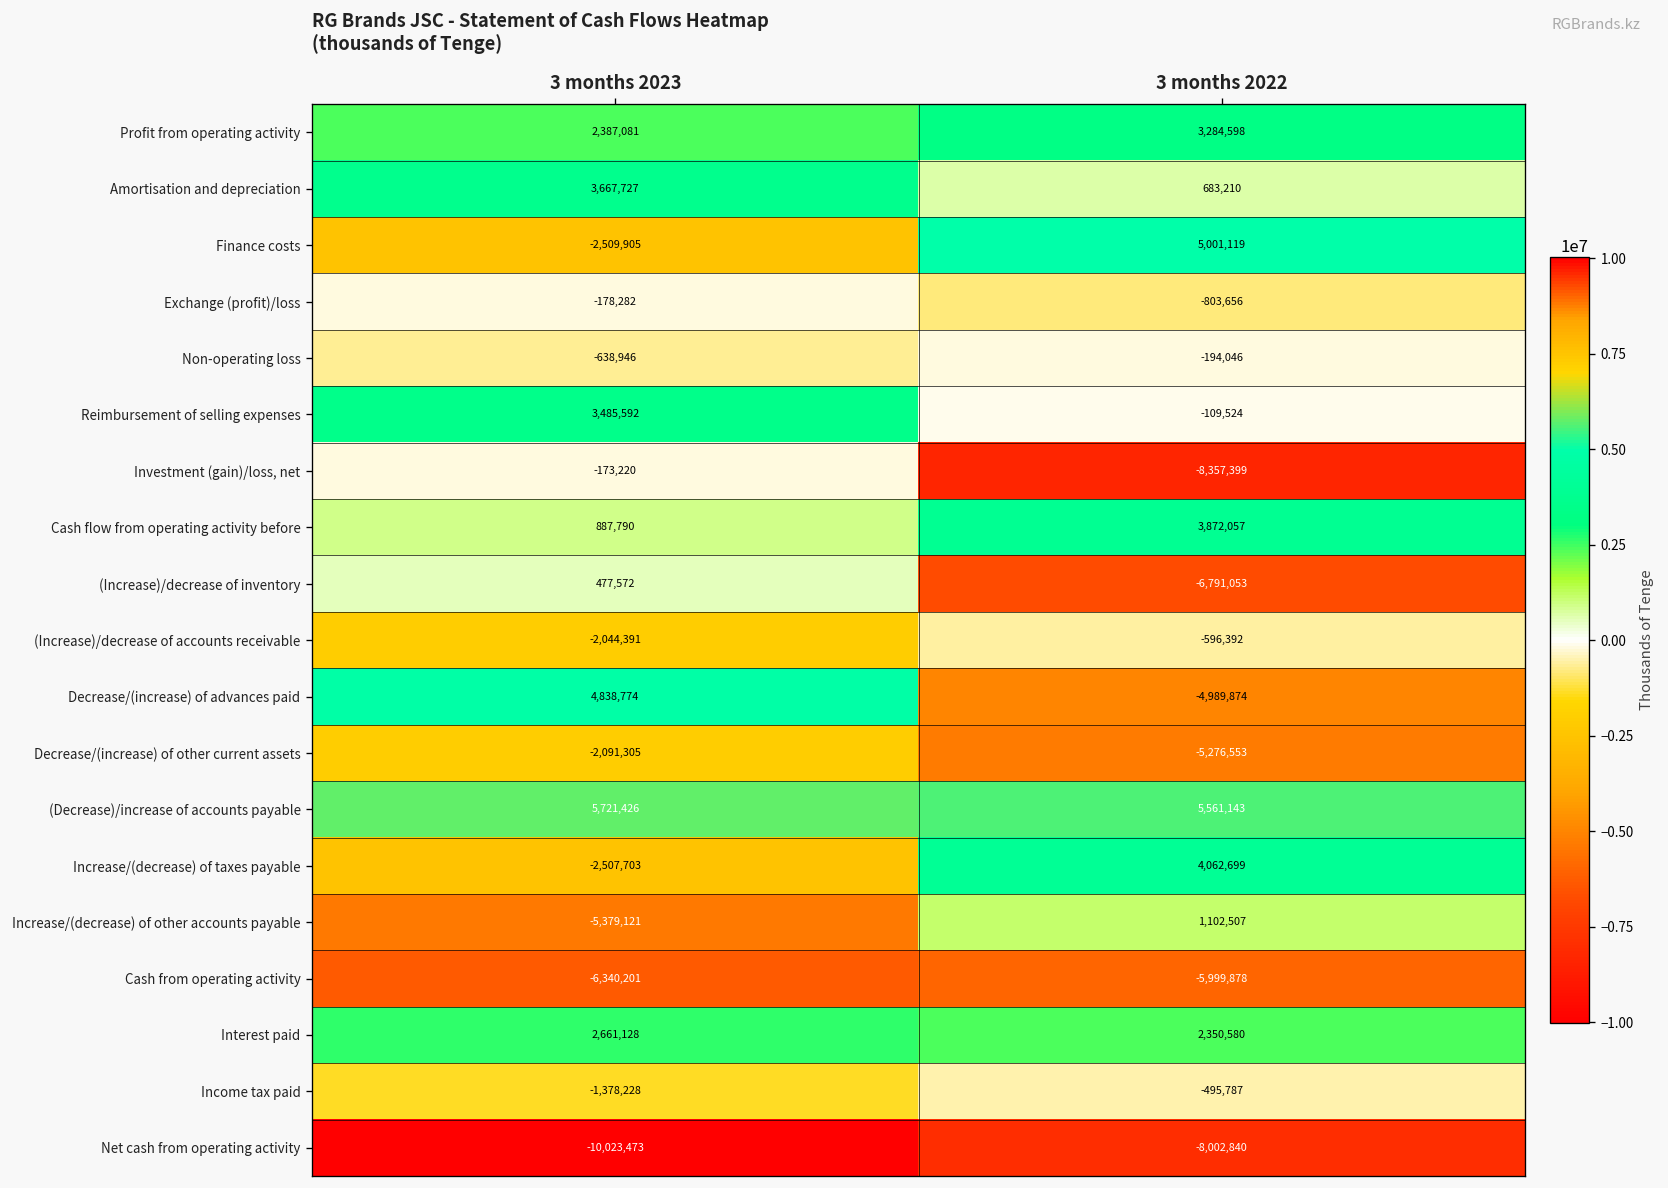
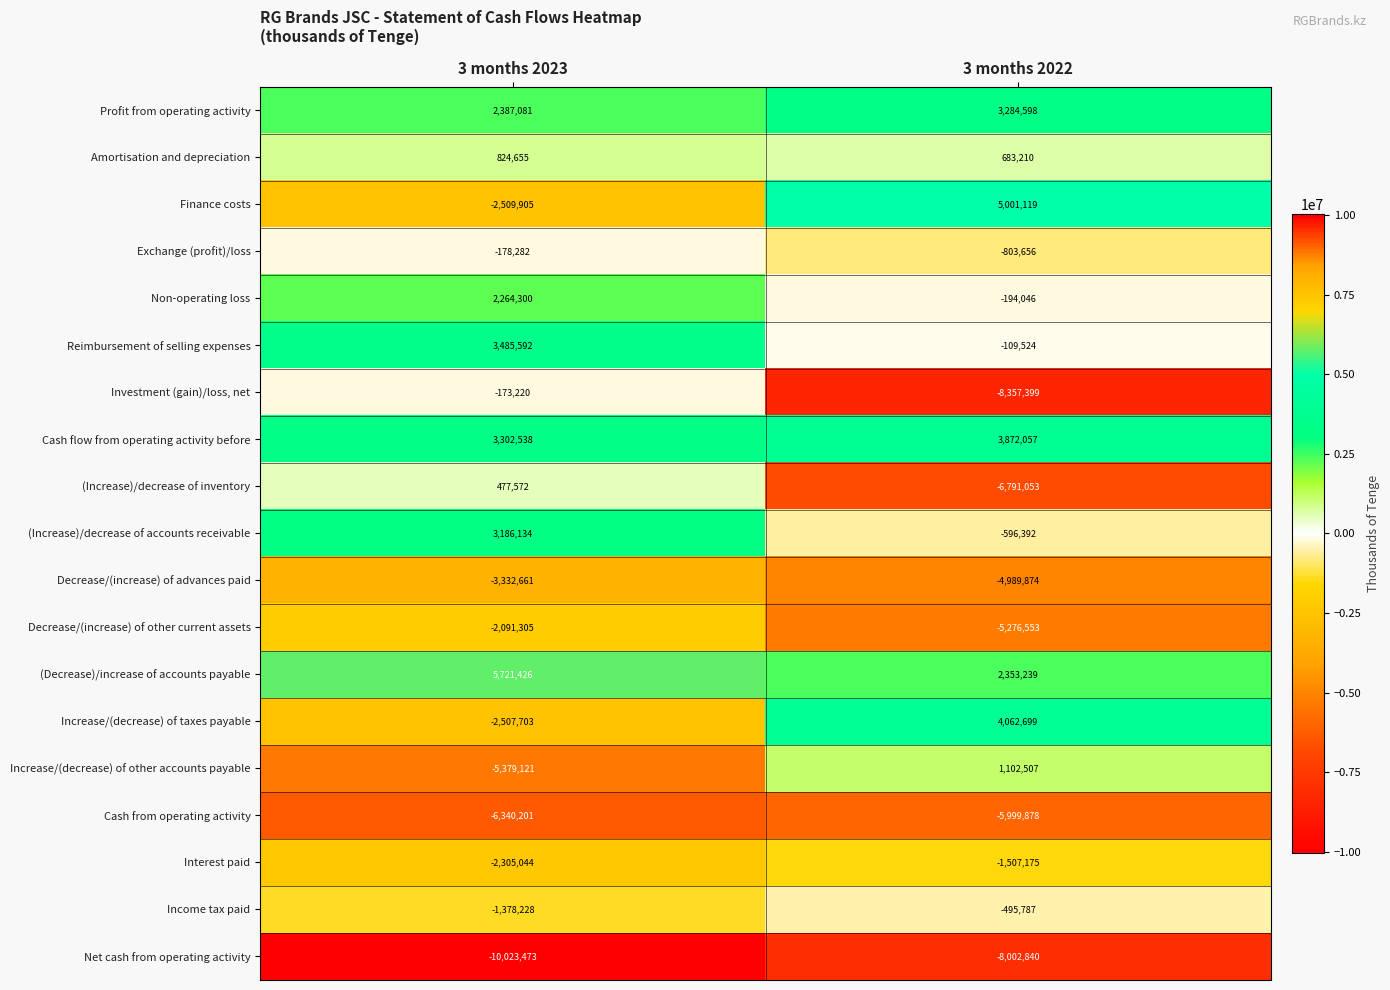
Amortisation and depreciation, 3 months 2023: 3,667,727 -> 824,655
Non-operating loss, 3 months 2023: -638,946 -> 2,264,300
Cash flow from operating activity before, 3 months 2023: 887,790 -> 3,302,538
(Increase)/decrease of accounts receivable, 3 months 2023: -2,044,391 -> 3,186,134
Decrease/(increase) of advances paid, 3 months 2023: 4,838,774 -> -3,332,661
(Decrease)/increase of accounts payable, 3 months 2022: 5,561,143 -> 2,353,239
Interest paid, 3 months 2023: 2,661,128 -> -2,305,044
Interest paid, 3 months 2022: 2,350,580 -> -1,507,175
